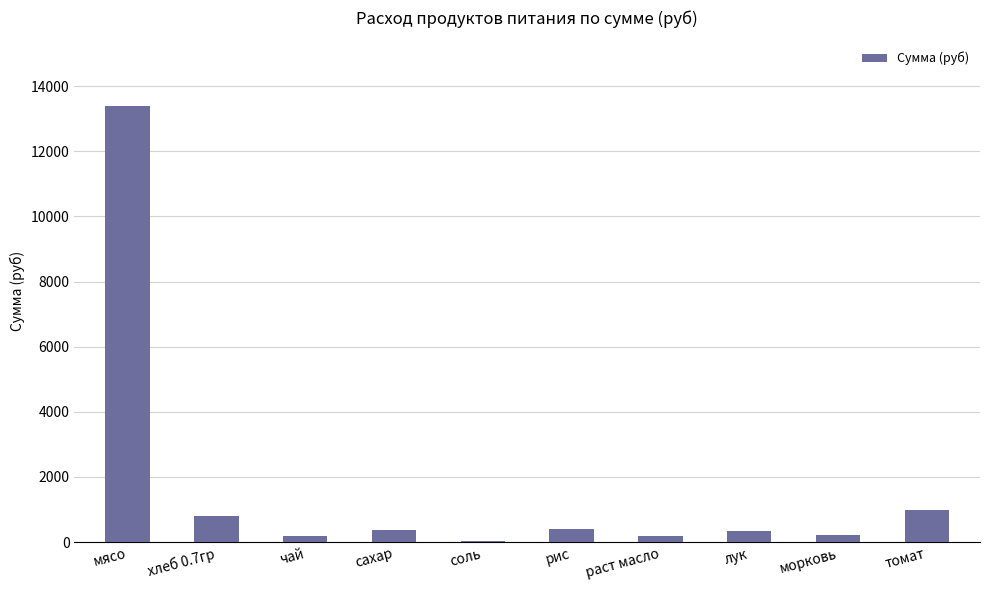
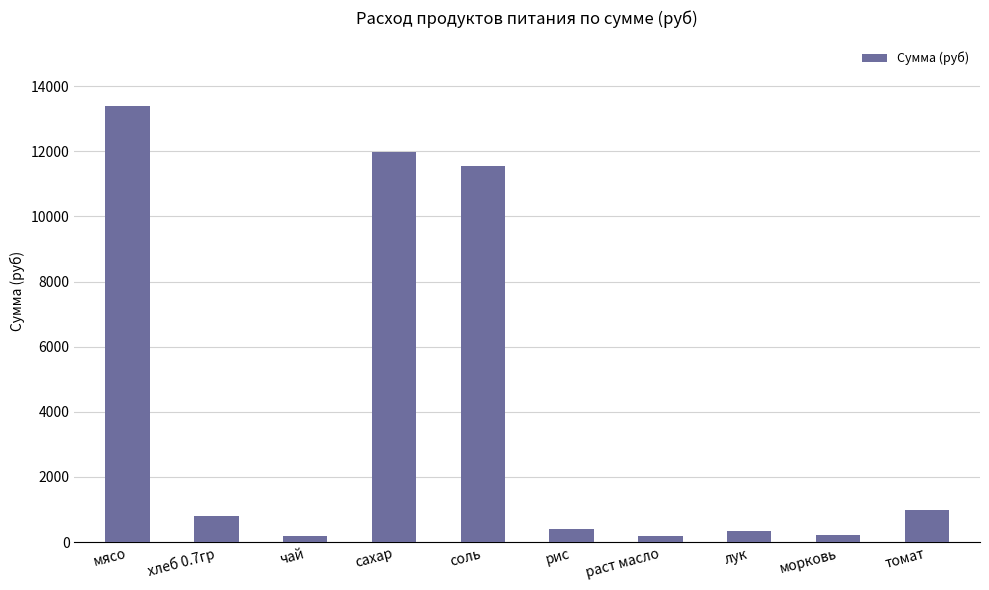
сахар: 400 -> 12000
соль: 0 -> 11600
